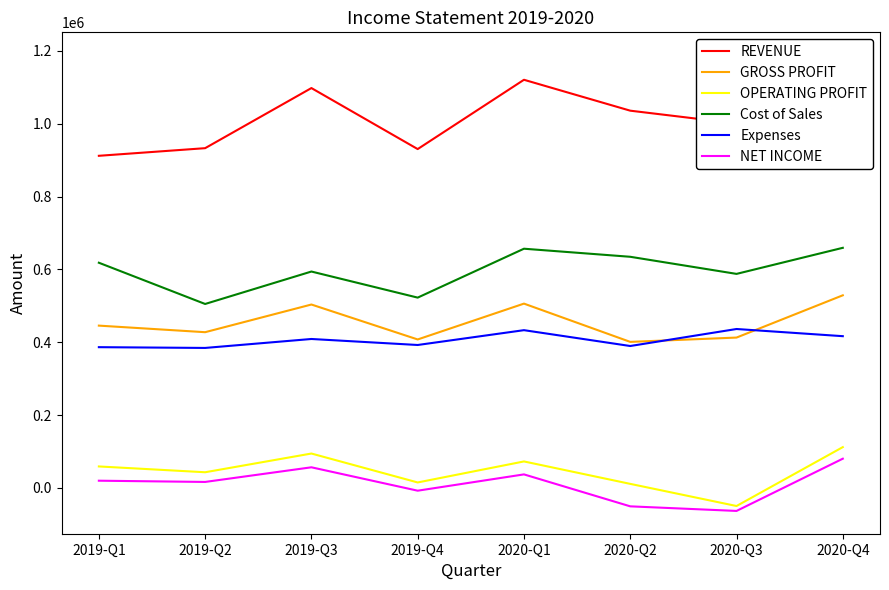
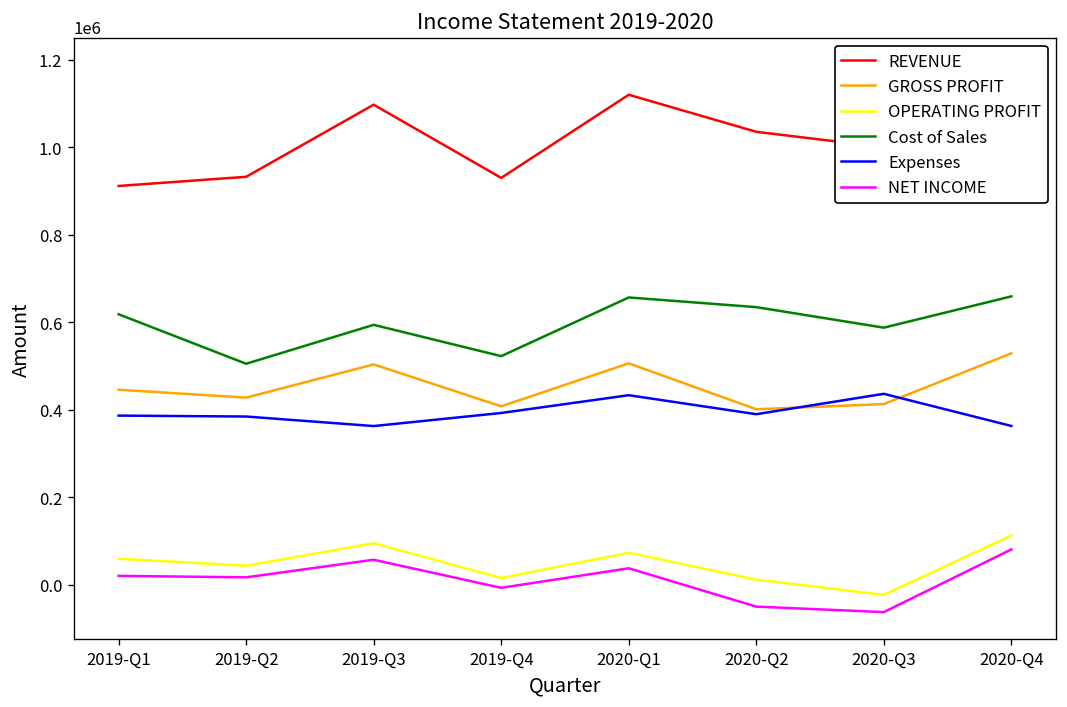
Expenses, 2019-Q3: 410000 -> 360000
OPERATING PROFIT, 2020-Q3: -50000 -> -20000
Expenses, 2020-Q4: 420000 -> 360000
